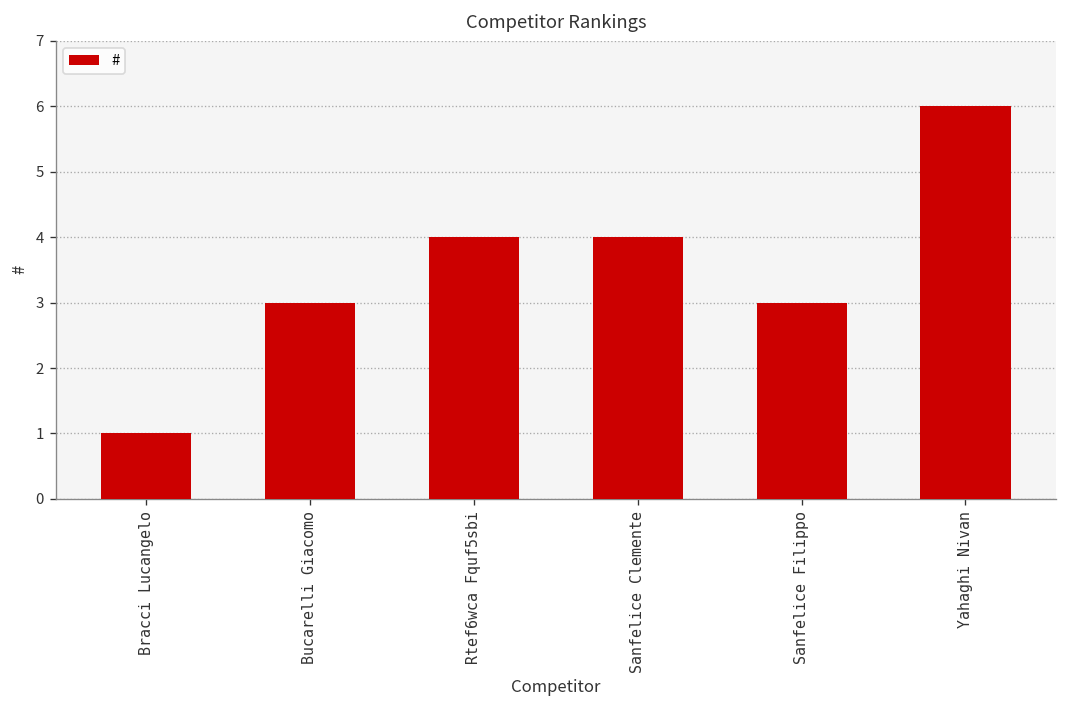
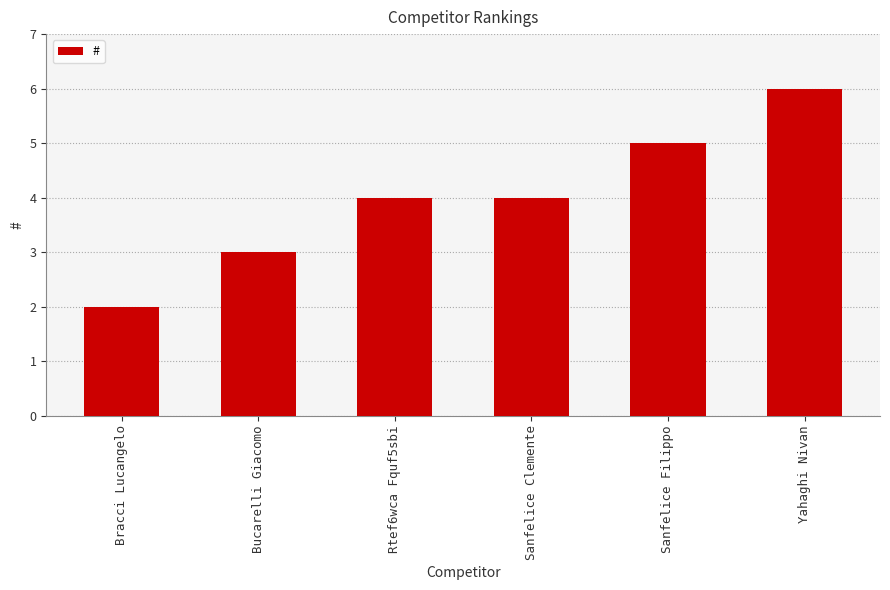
Bracci Lucangelo: 1 -> 2
Sanfelice Filippo: 3 -> 5
